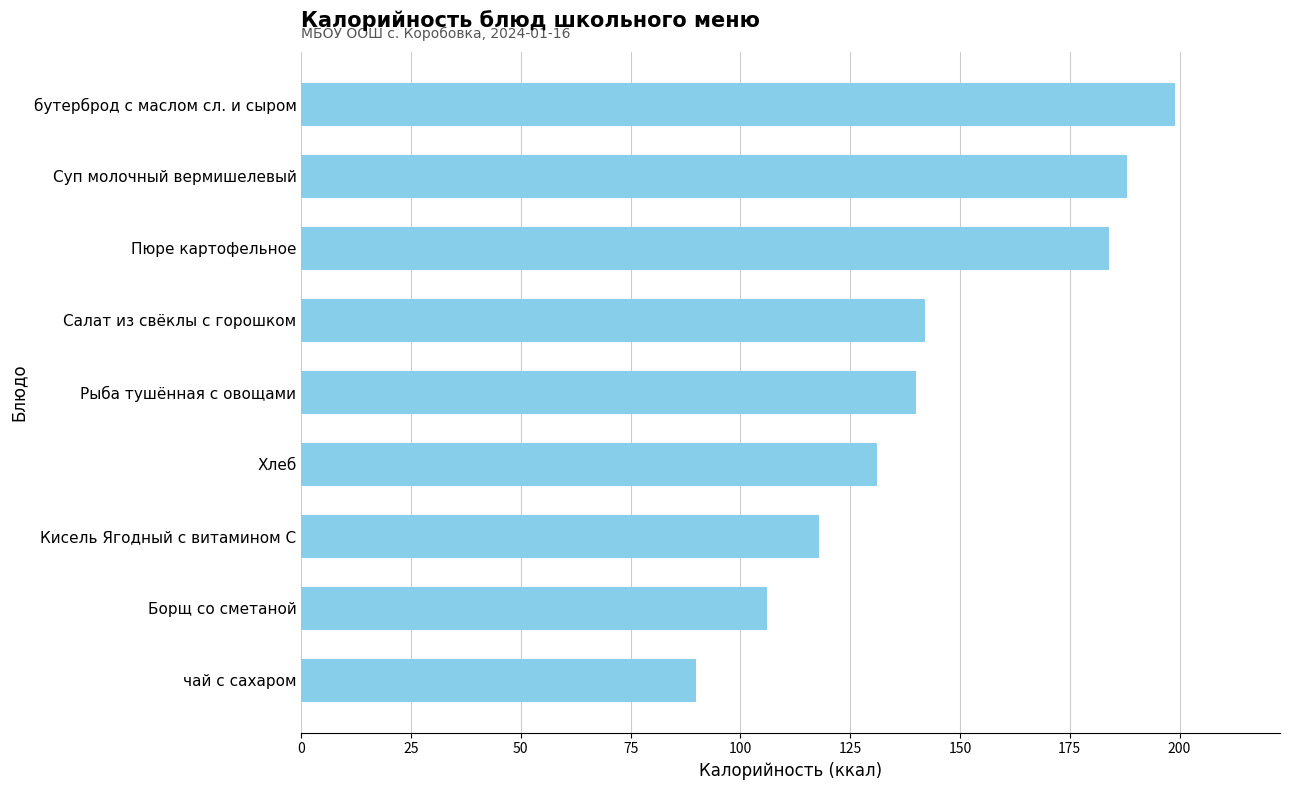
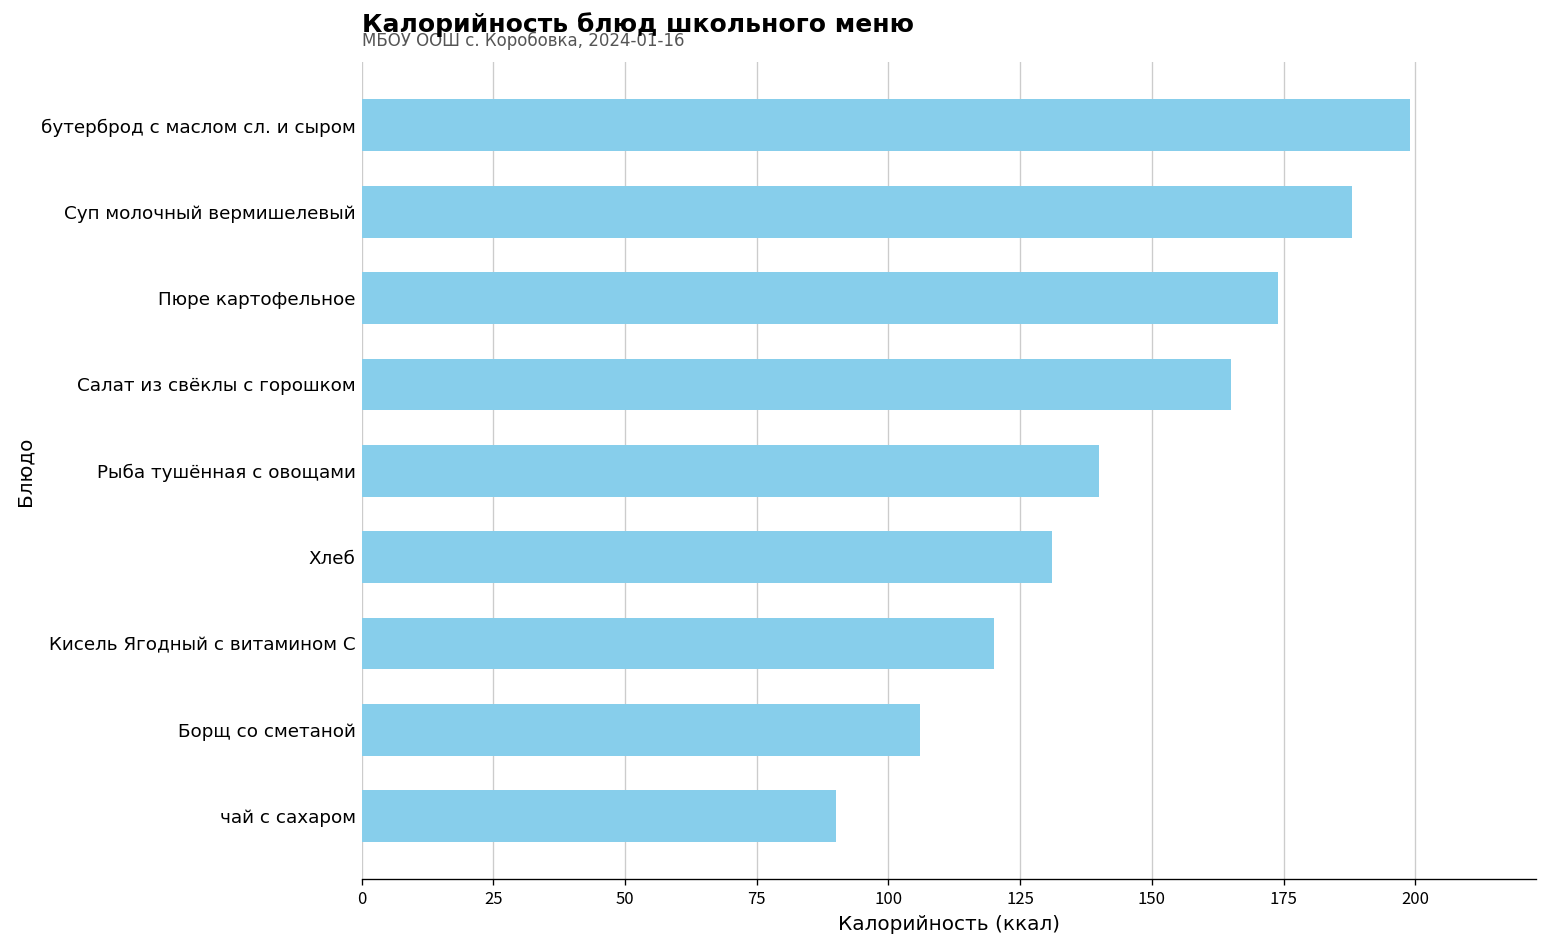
Пюре картофельное: 184 -> 174
Салат из свёклы с горошком: 142 -> 165
Кисель Ягодный с витамином С: 118 -> 120
